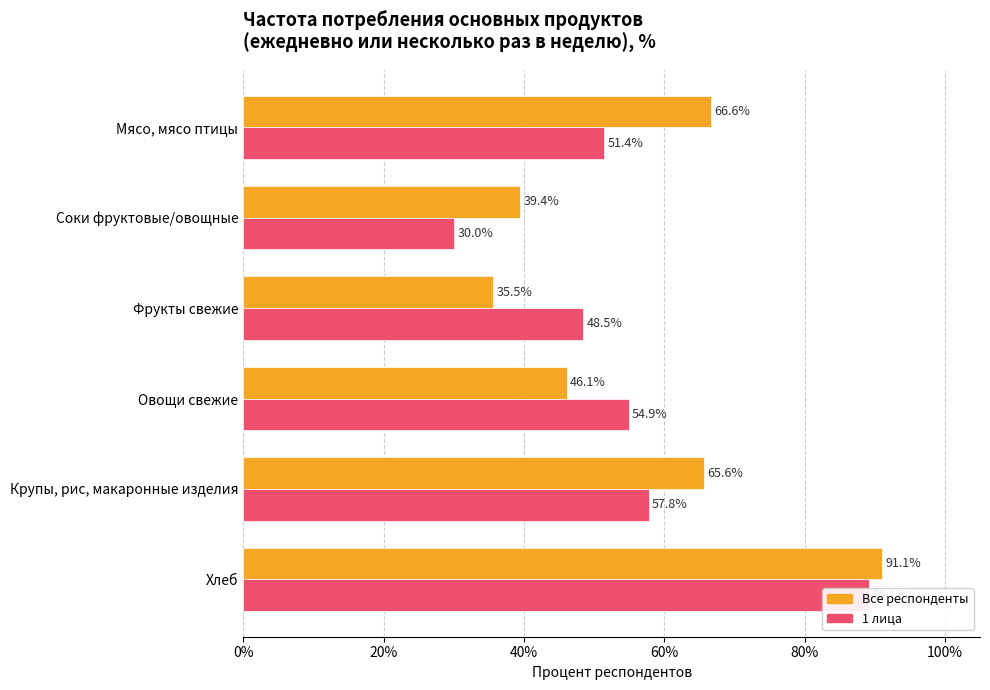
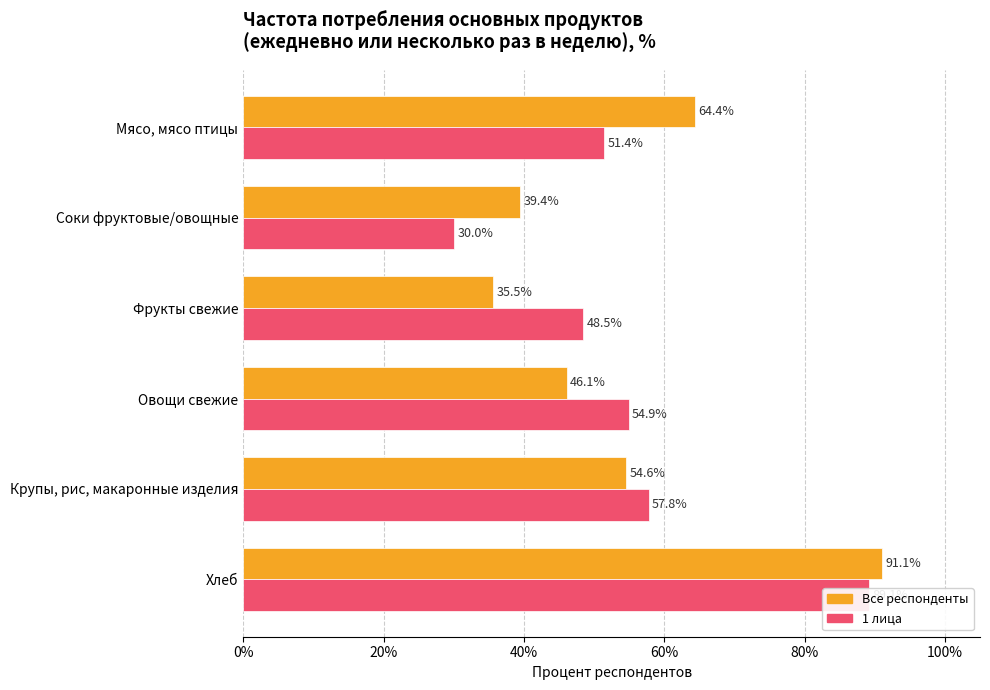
Все респонденты, Мясо, мясо птицы: 66.6% -> 64.4%
Все респонденты, Крупы, рис, макаронные изделия: 65.6% -> 54.6%
